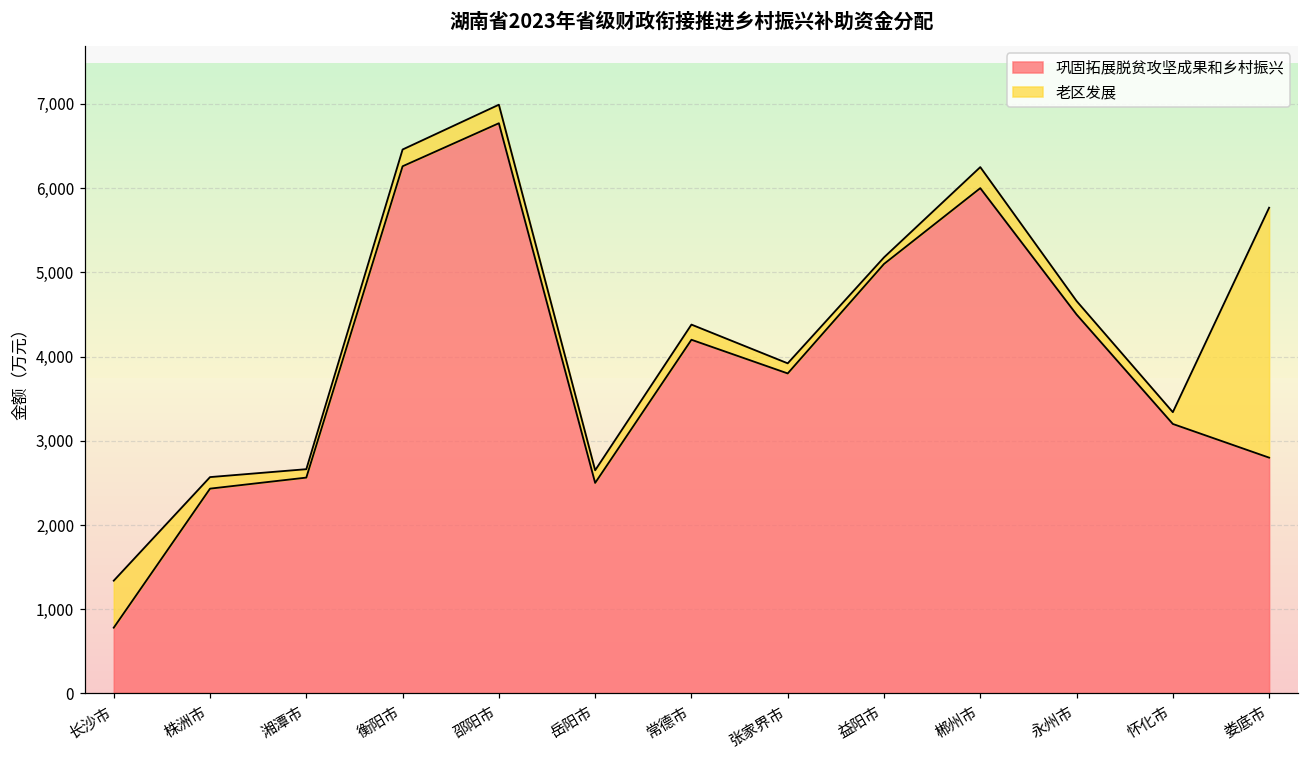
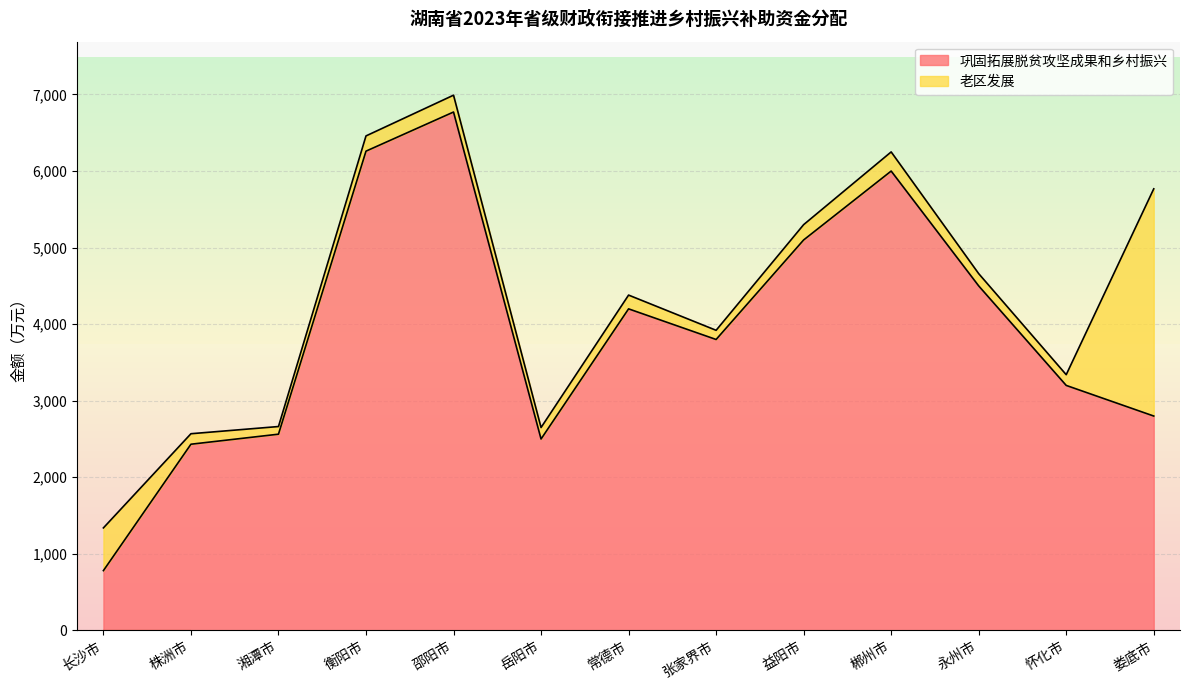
老区发展, 益阳市: 100 -> 200
